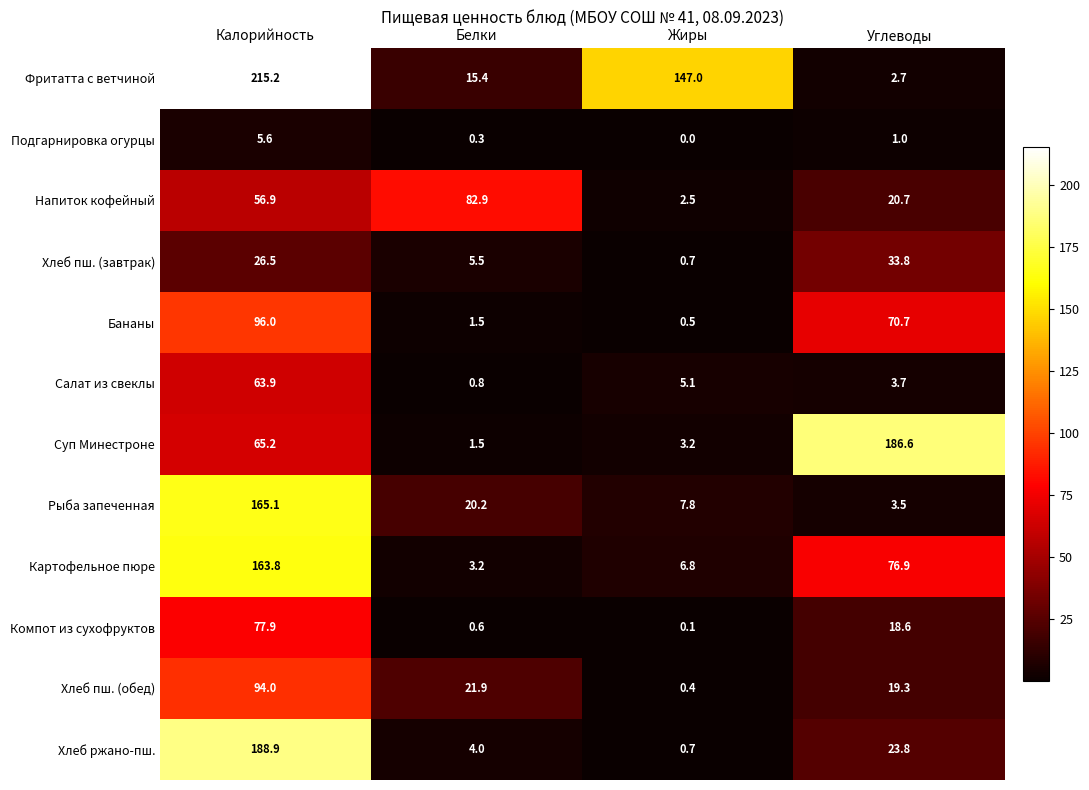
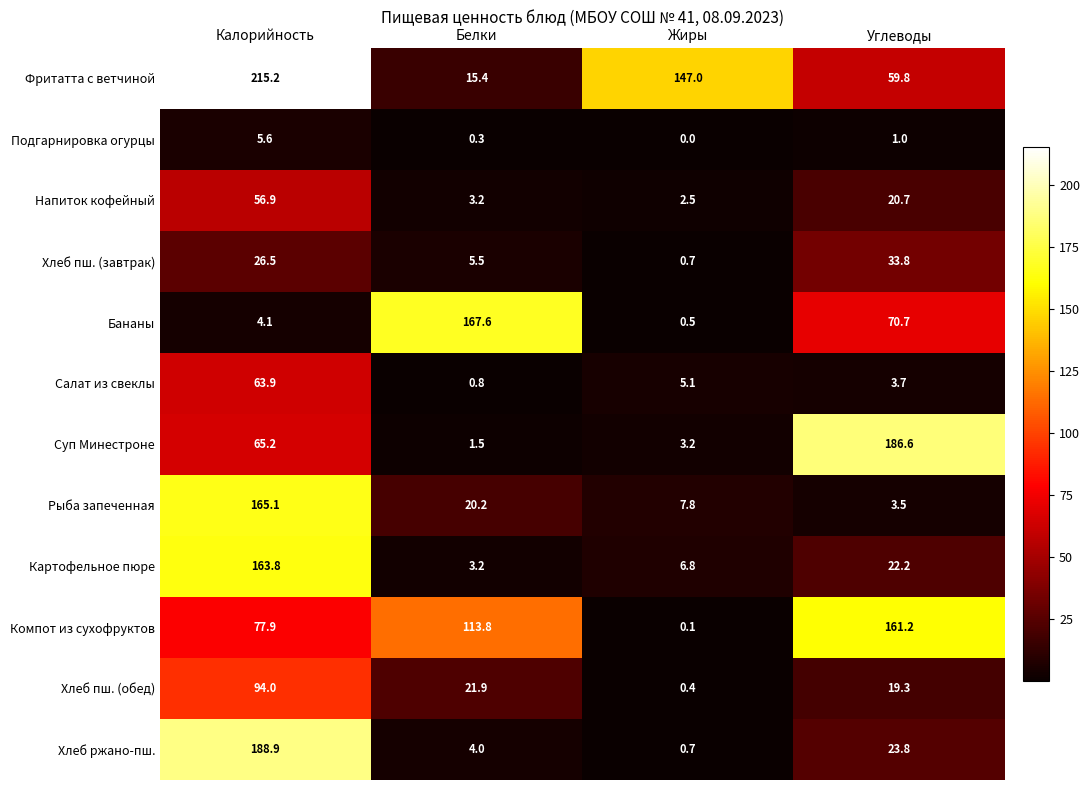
Фритатта с ветчиной, Углеводы: 2.7 -> 59.8
Напиток кофейный, Белки: 82.9 -> 3.2
Бананы, Калорийность: 96.0 -> 4.1
Бананы, Белки: 1.5 -> 167.6
Картофельное пюре, Углеводы: 76.9 -> 22.2
Компот из сухофруктов, Белки: 0.6 -> 113.8
Компот из сухофруктов, Углеводы: 18.6 -> 161.2
